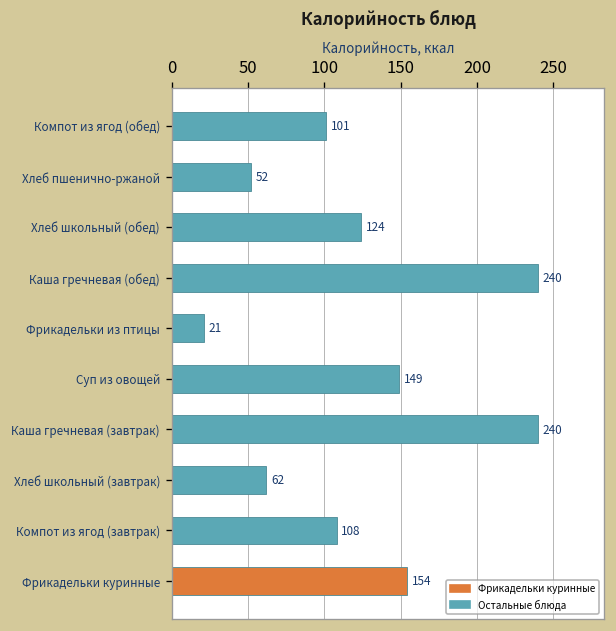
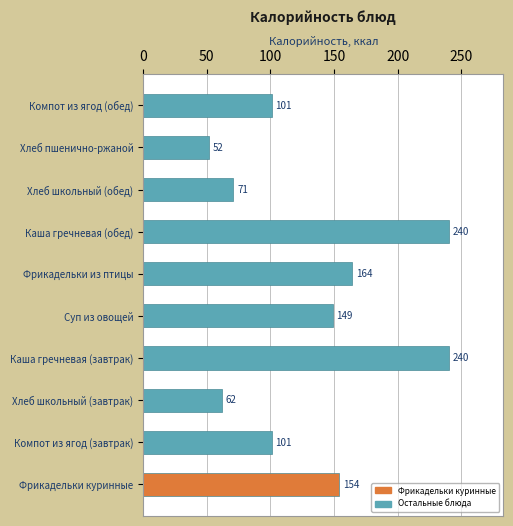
Хлеб школьный (обед): 124 -> 71
Фрикадельки из птицы: 21 -> 164
Компот из ягод (завтрак): 108 -> 101
